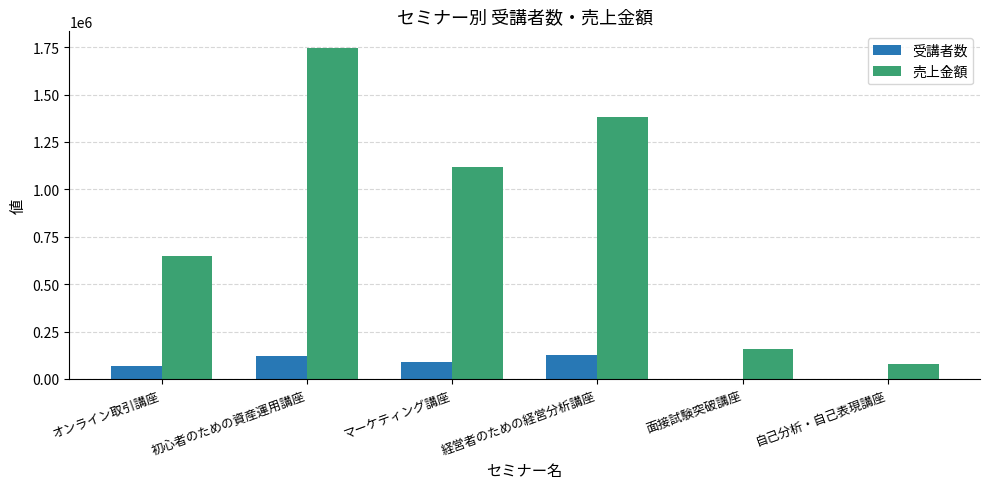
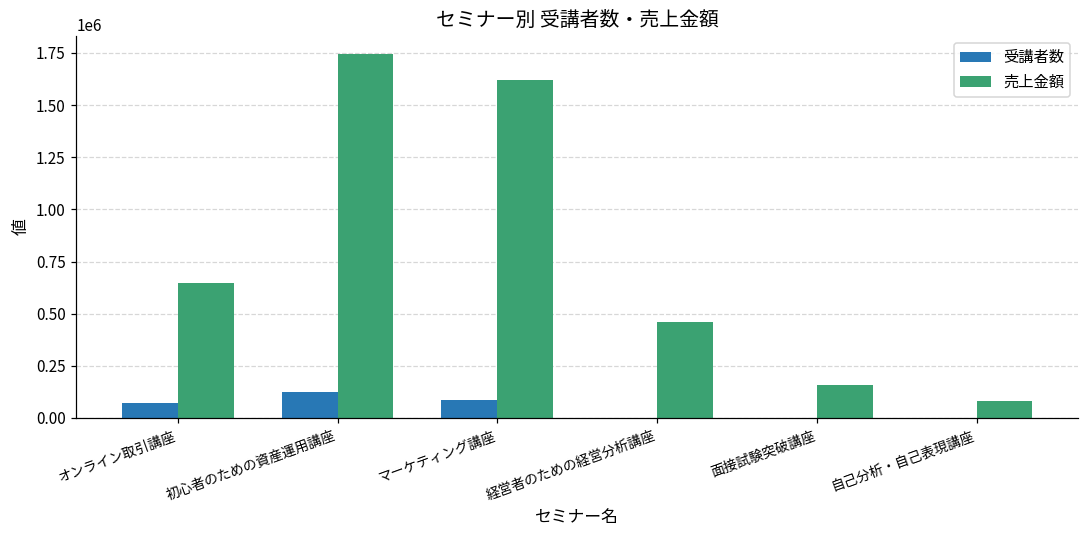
売上金額, マーケティング講座: 1120000 -> 1620000
受講者数, 経営者のための経営分析講座: 120000 -> 0
売上金額, 経営者のための経営分析講座: 1380000 -> 460000
